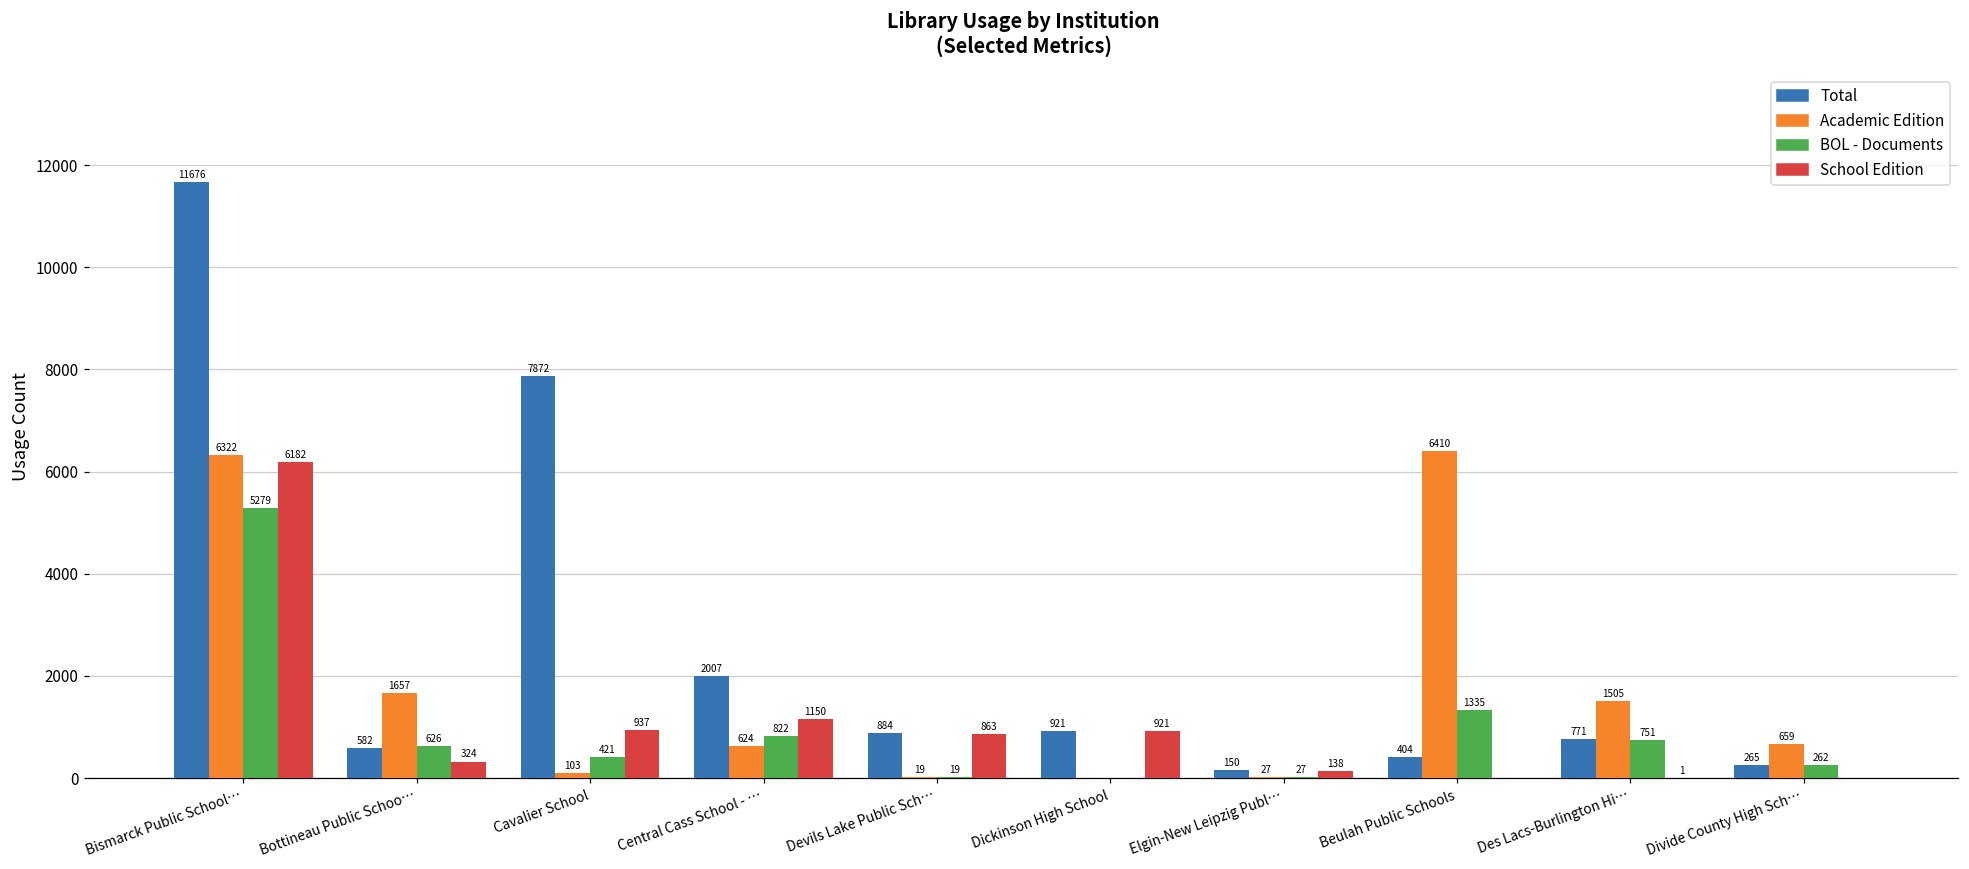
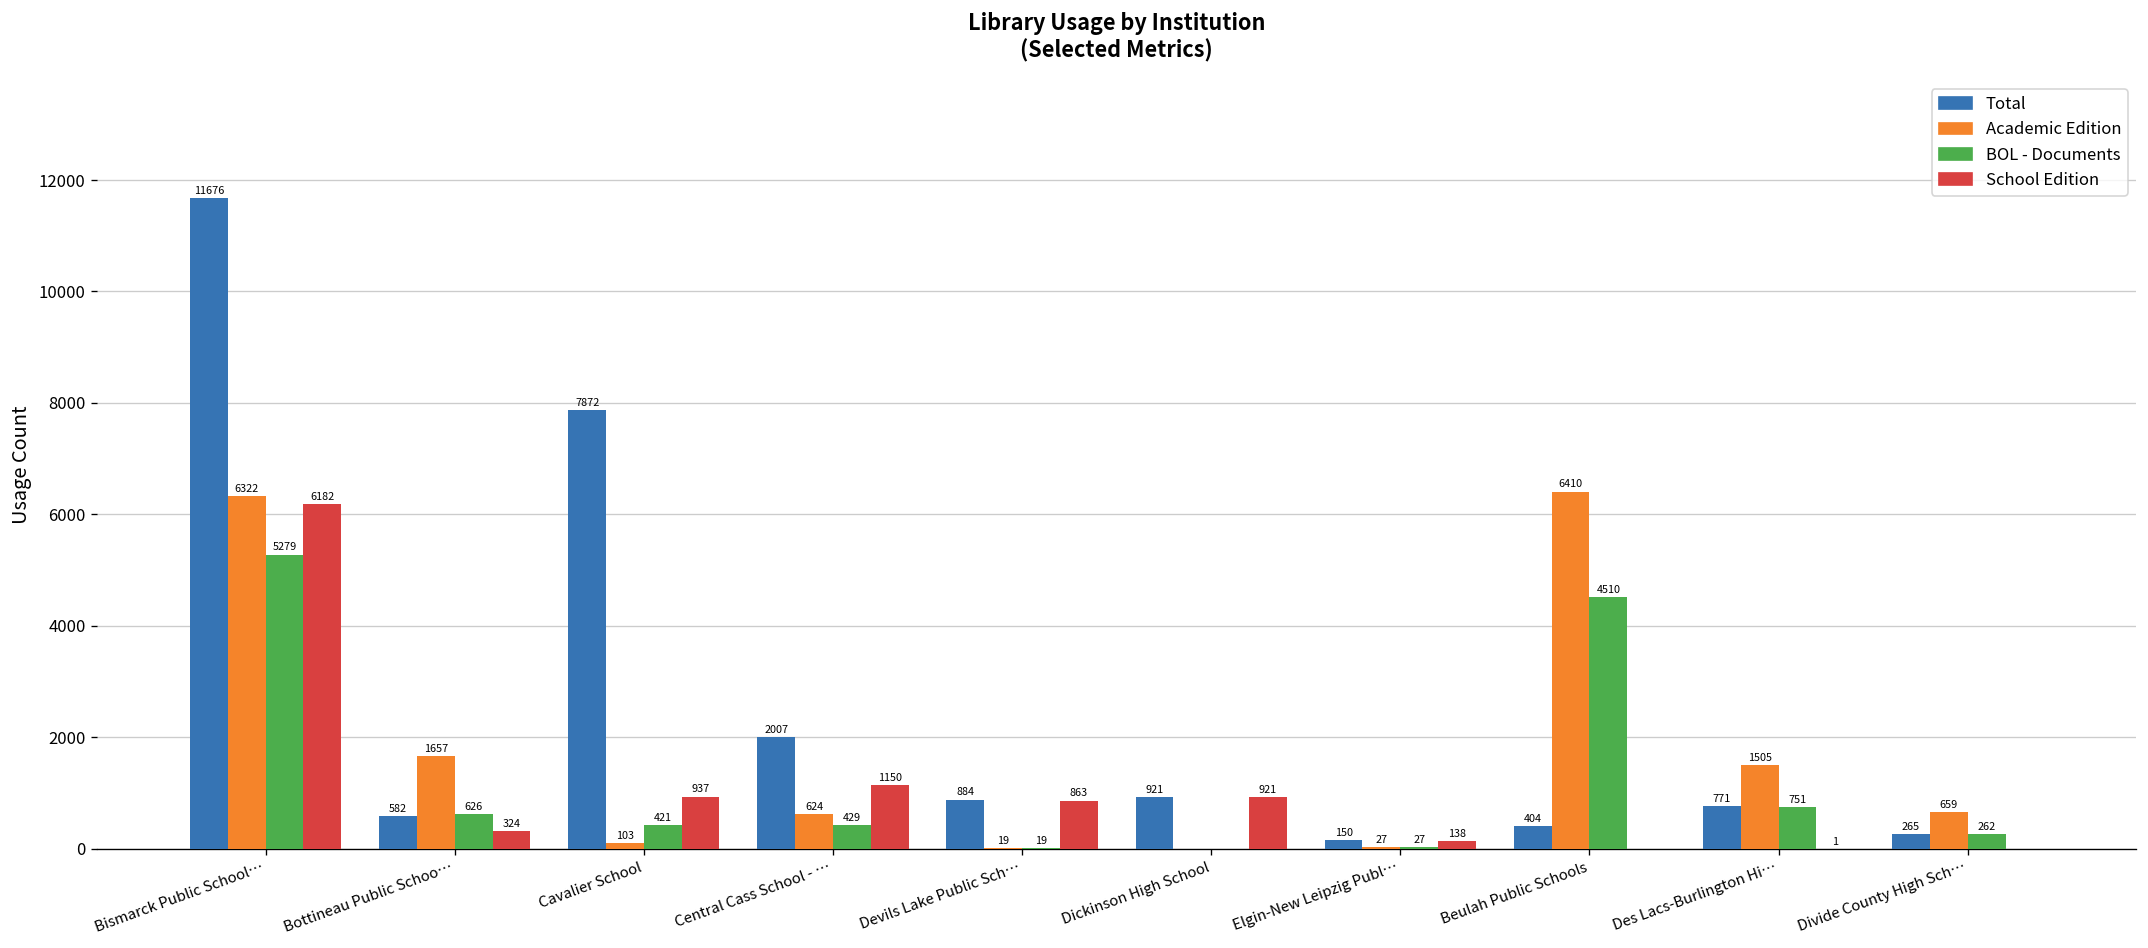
BOL - Documents, Central Cass School - …: 822 -> 429
BOL - Documents, Beulah Public Schools: 1335 -> 4510
